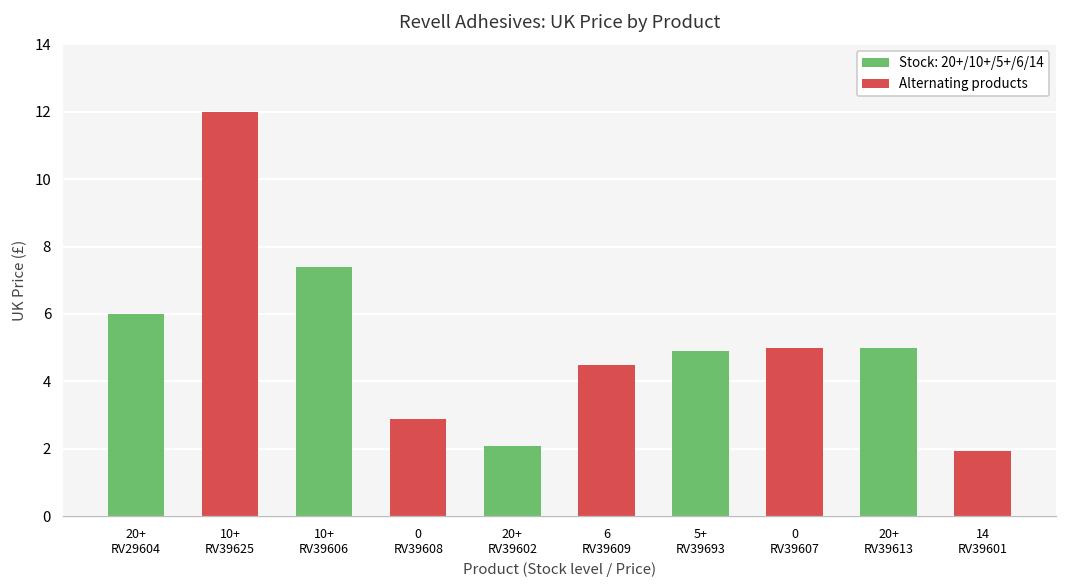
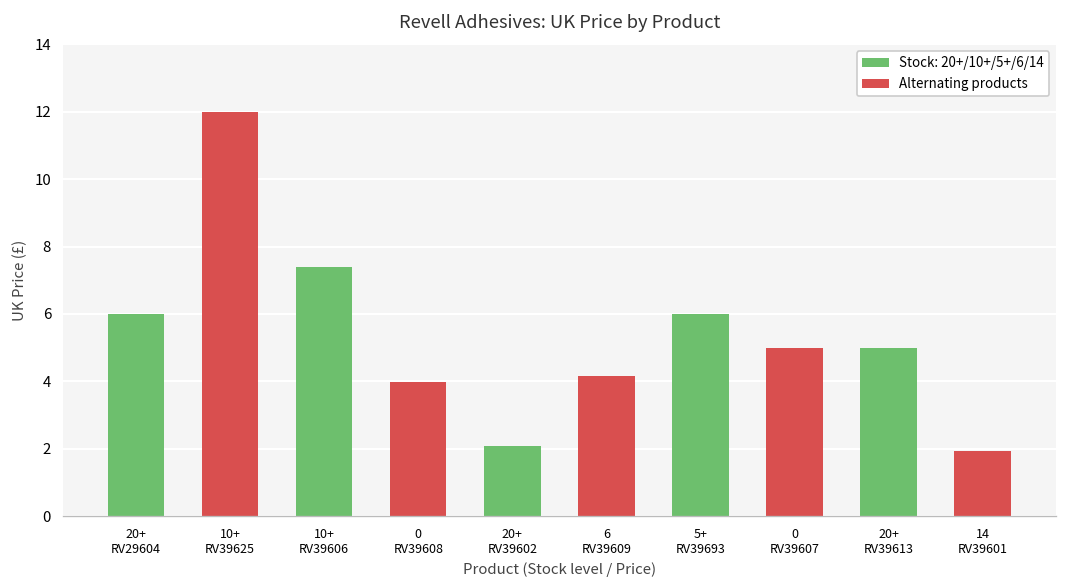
0 RV39608: 2.9 -> 4.0
6 RV39609: 4.5 -> 4.2
5+ RV39693: 4.9 -> 6.0
